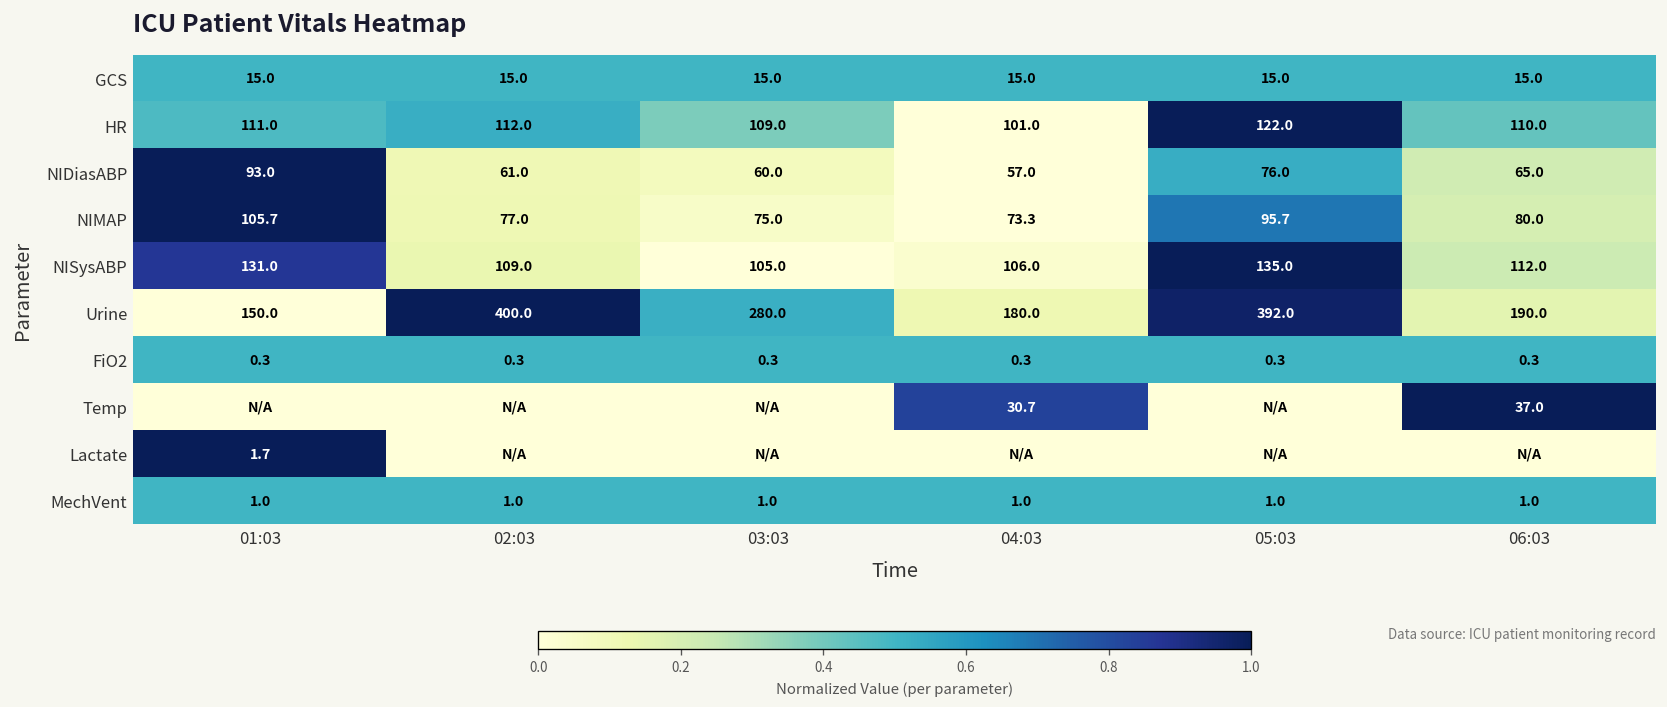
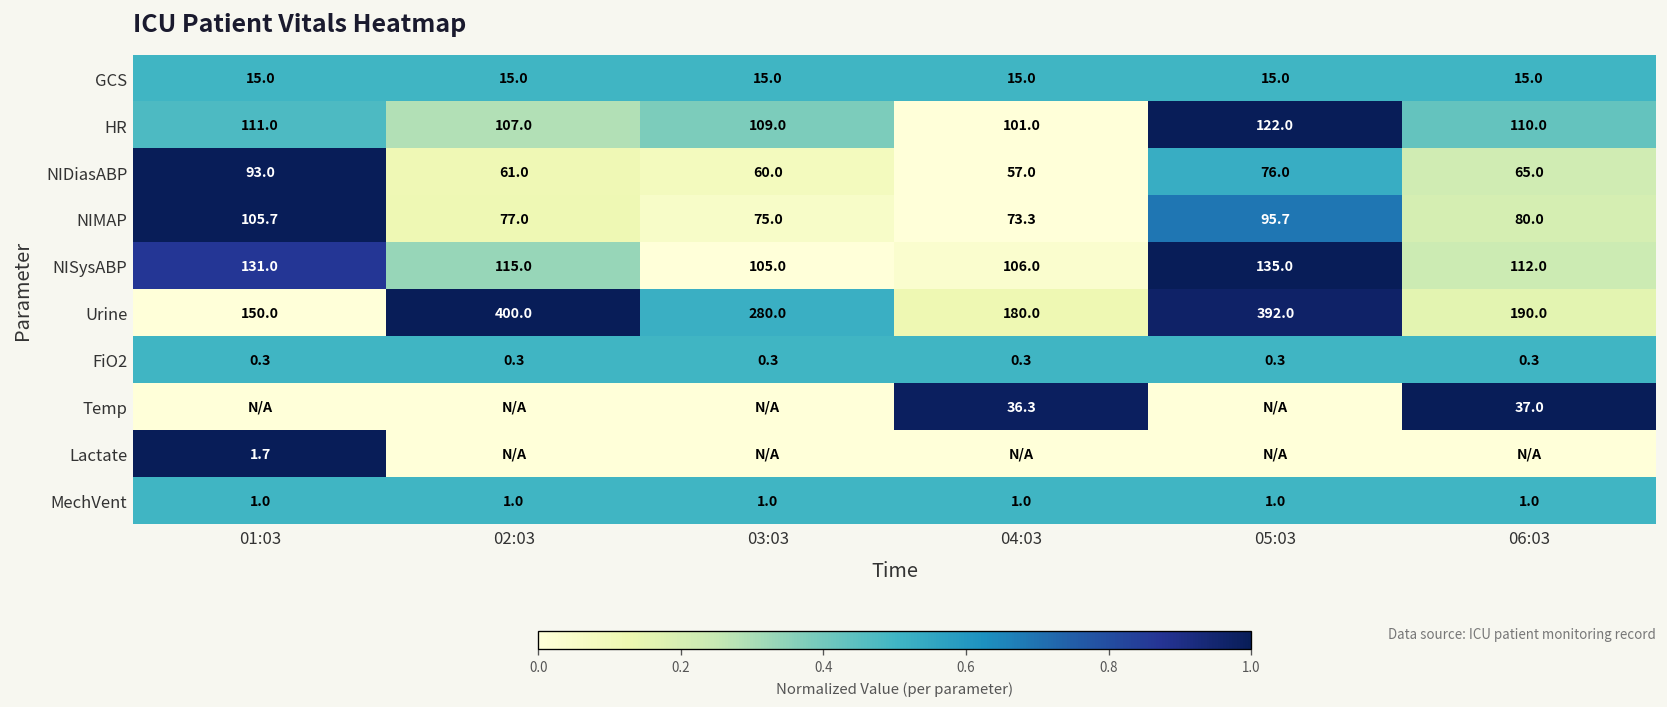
HR, 02:03: 112.0 -> 107.0
NISysABP, 02:03: 109.0 -> 115.0
Temp, 04:03: 30.7 -> 36.3
